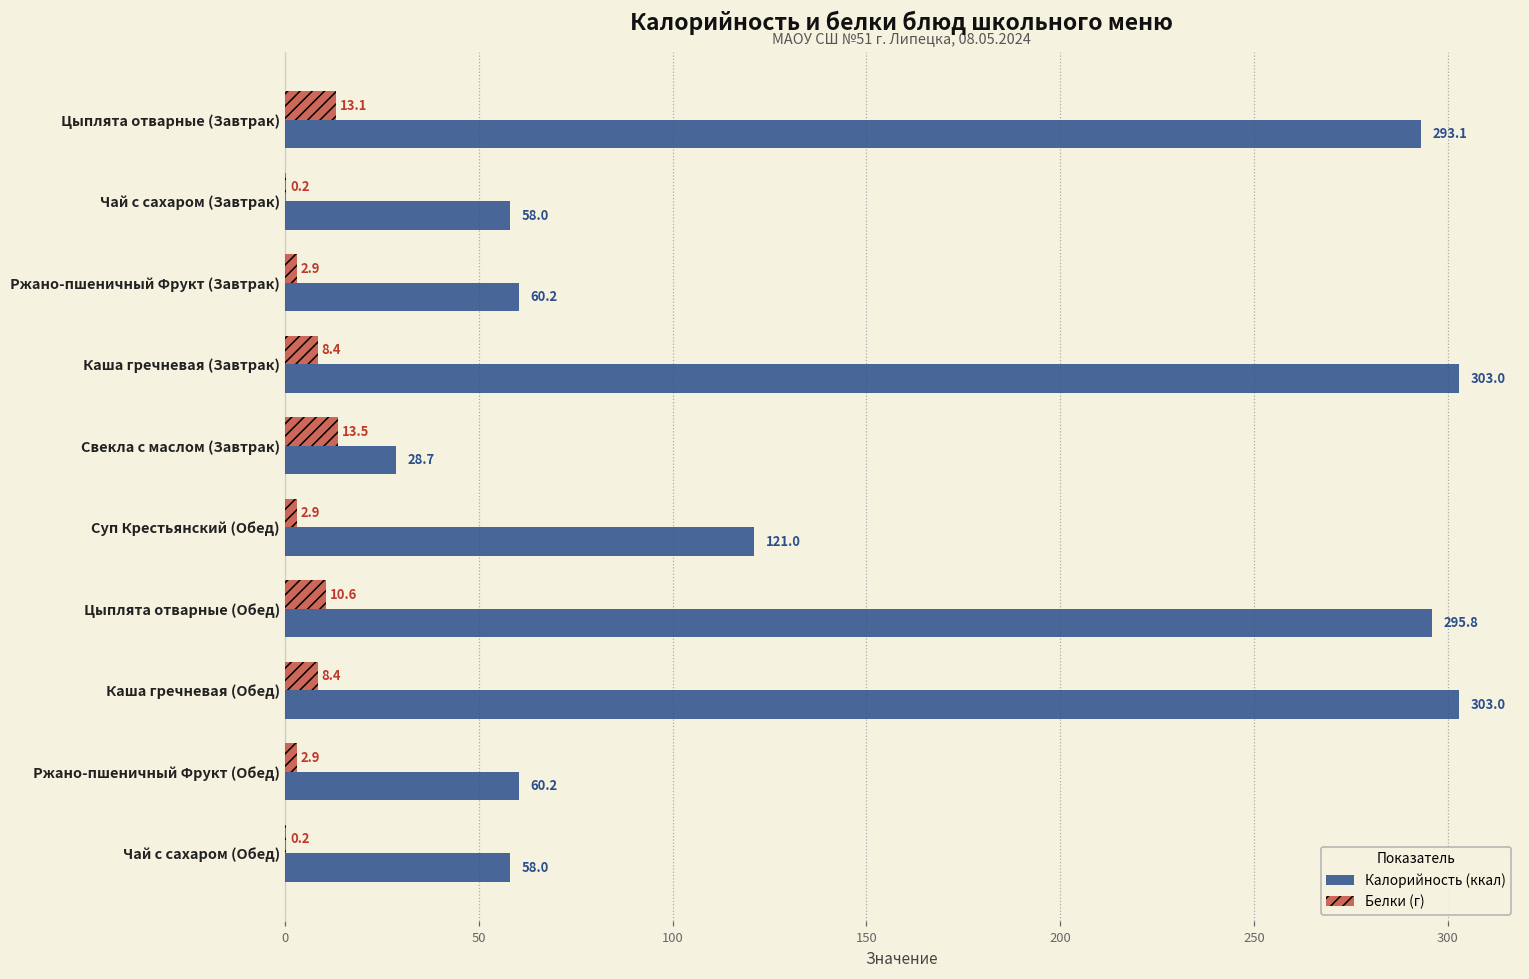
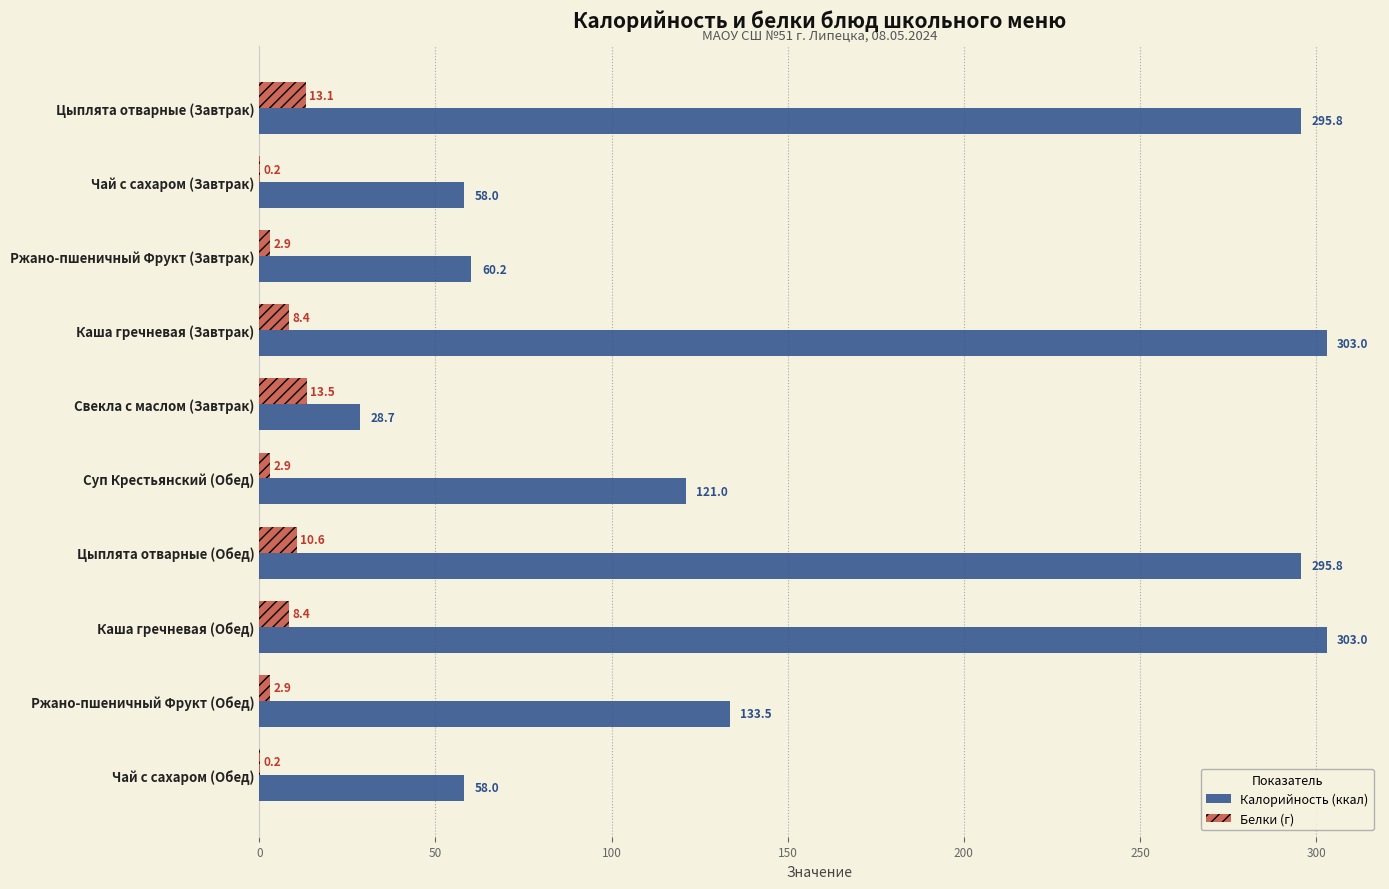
Калорийность (ккал), Цыплята отварные (Завтрак): 293.1 -> 295.8
Калорийность (ккал), Ржано-пшеничный Фрукт (Обед): 60.2 -> 133.5
